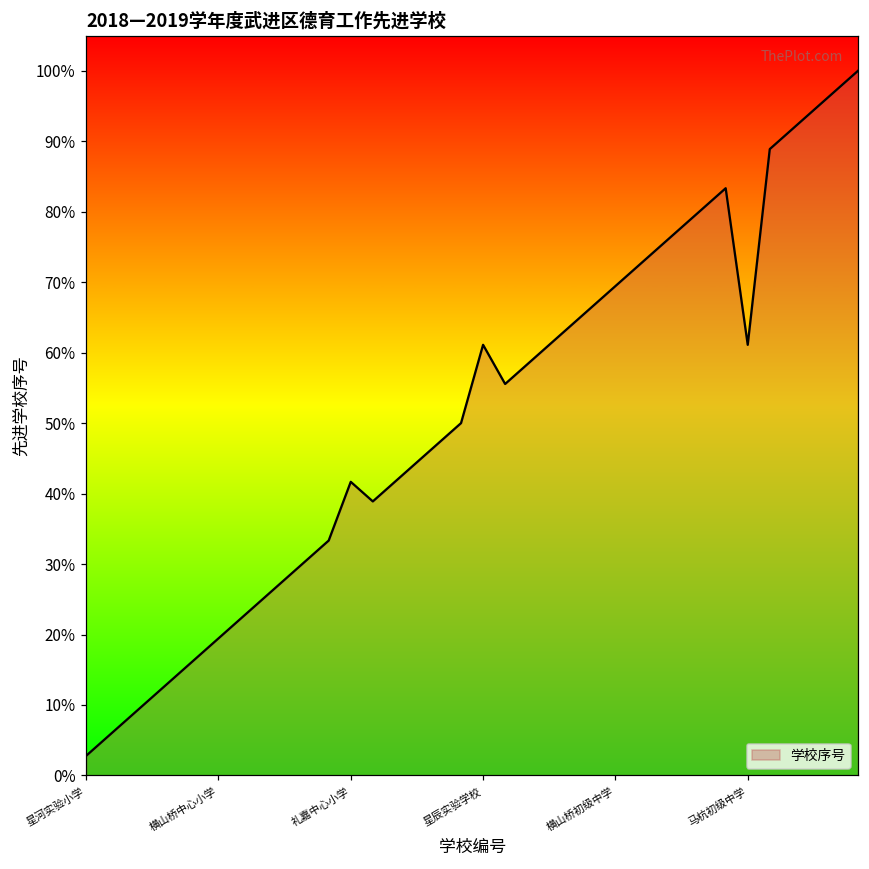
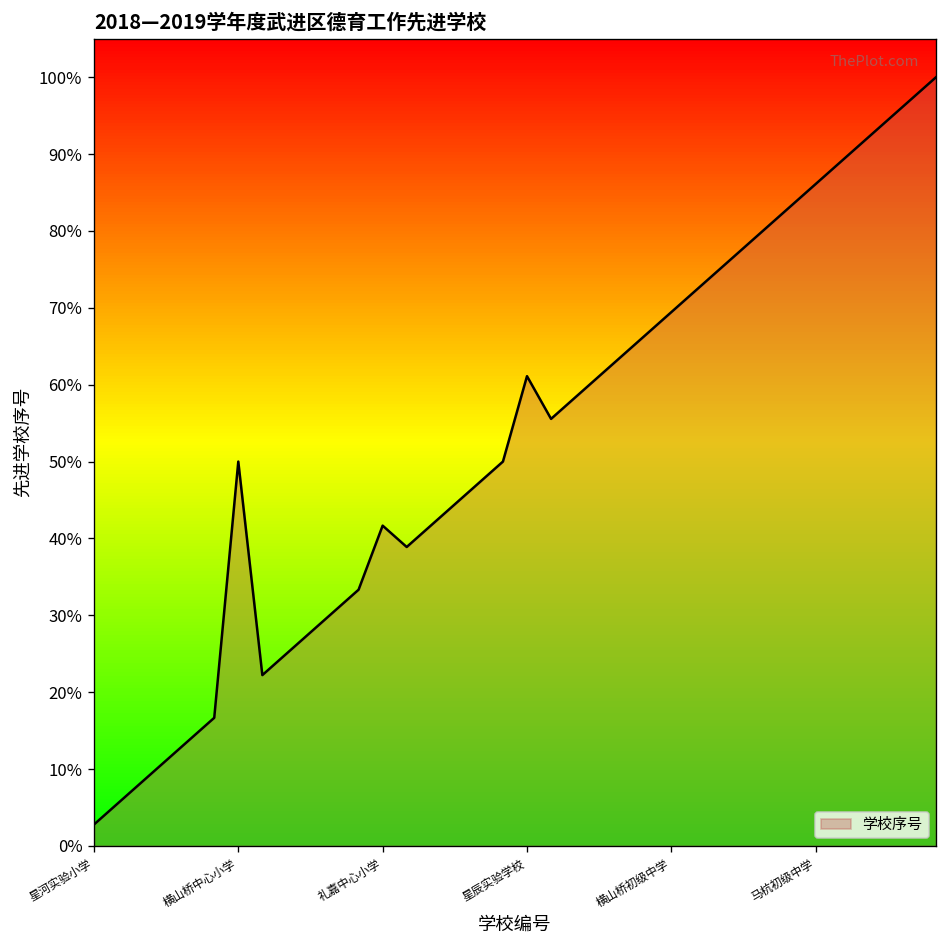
横山桥中心小学: 19% -> 50%
马杭初级中学: 61% -> 86%
